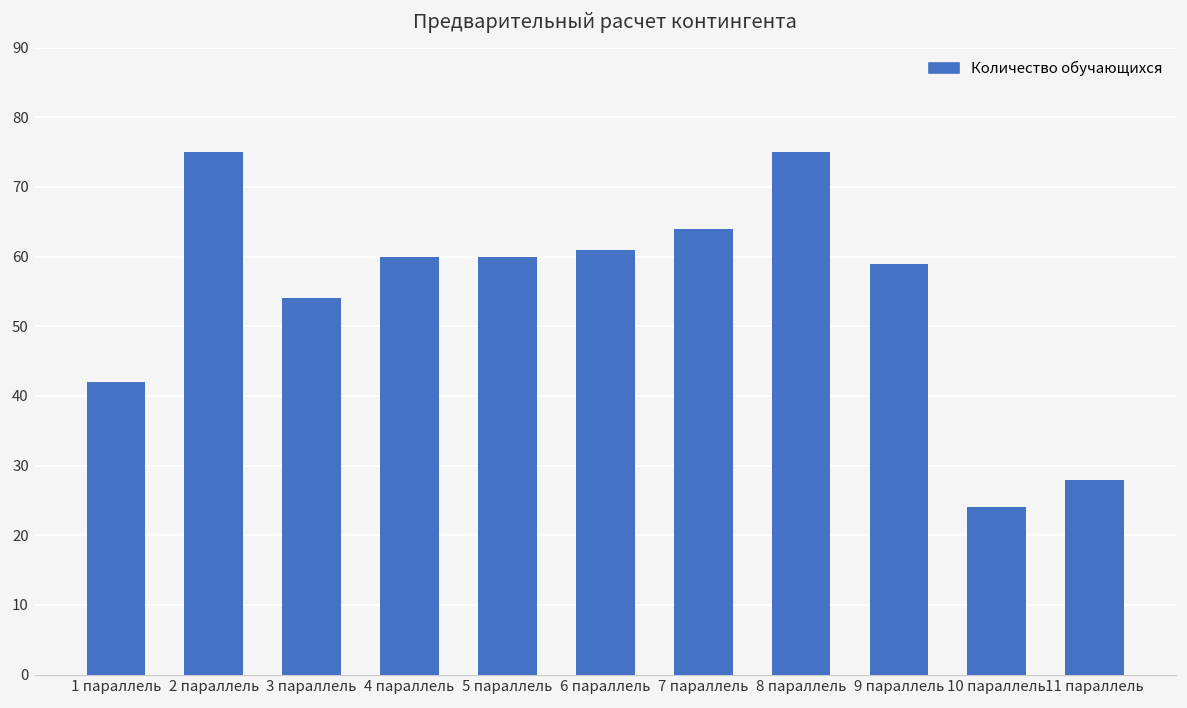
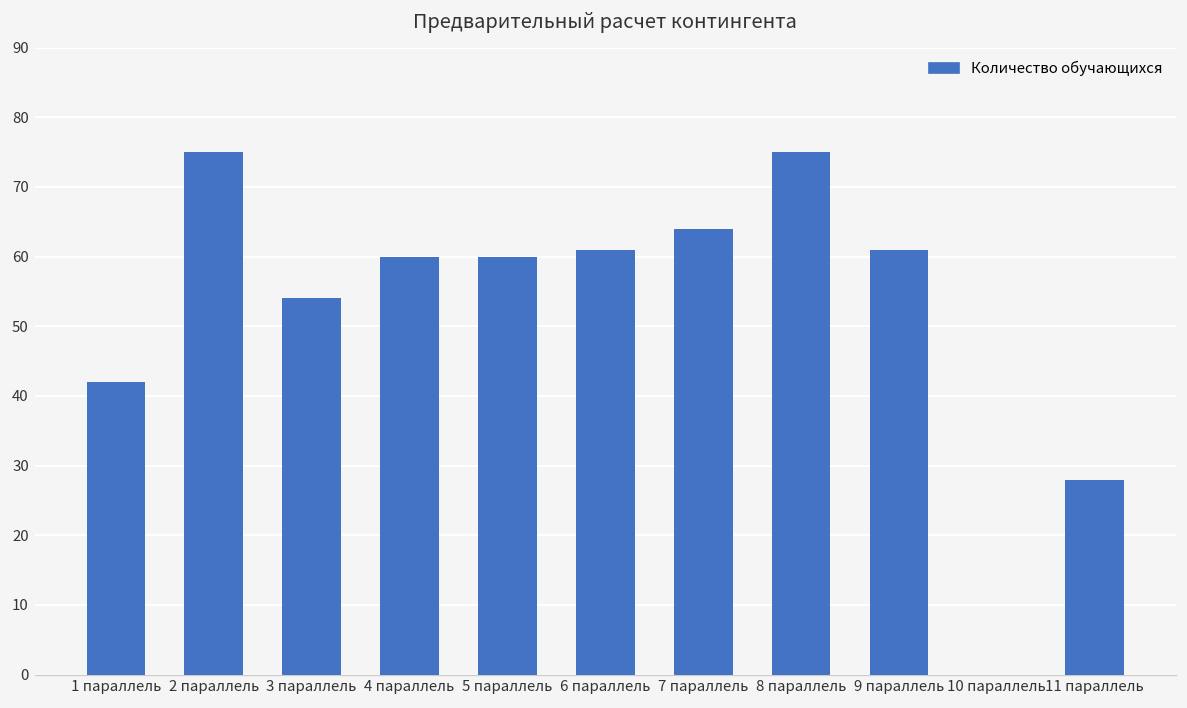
9 параллель: 59 -> 61
10 параллель: 24 -> 0
